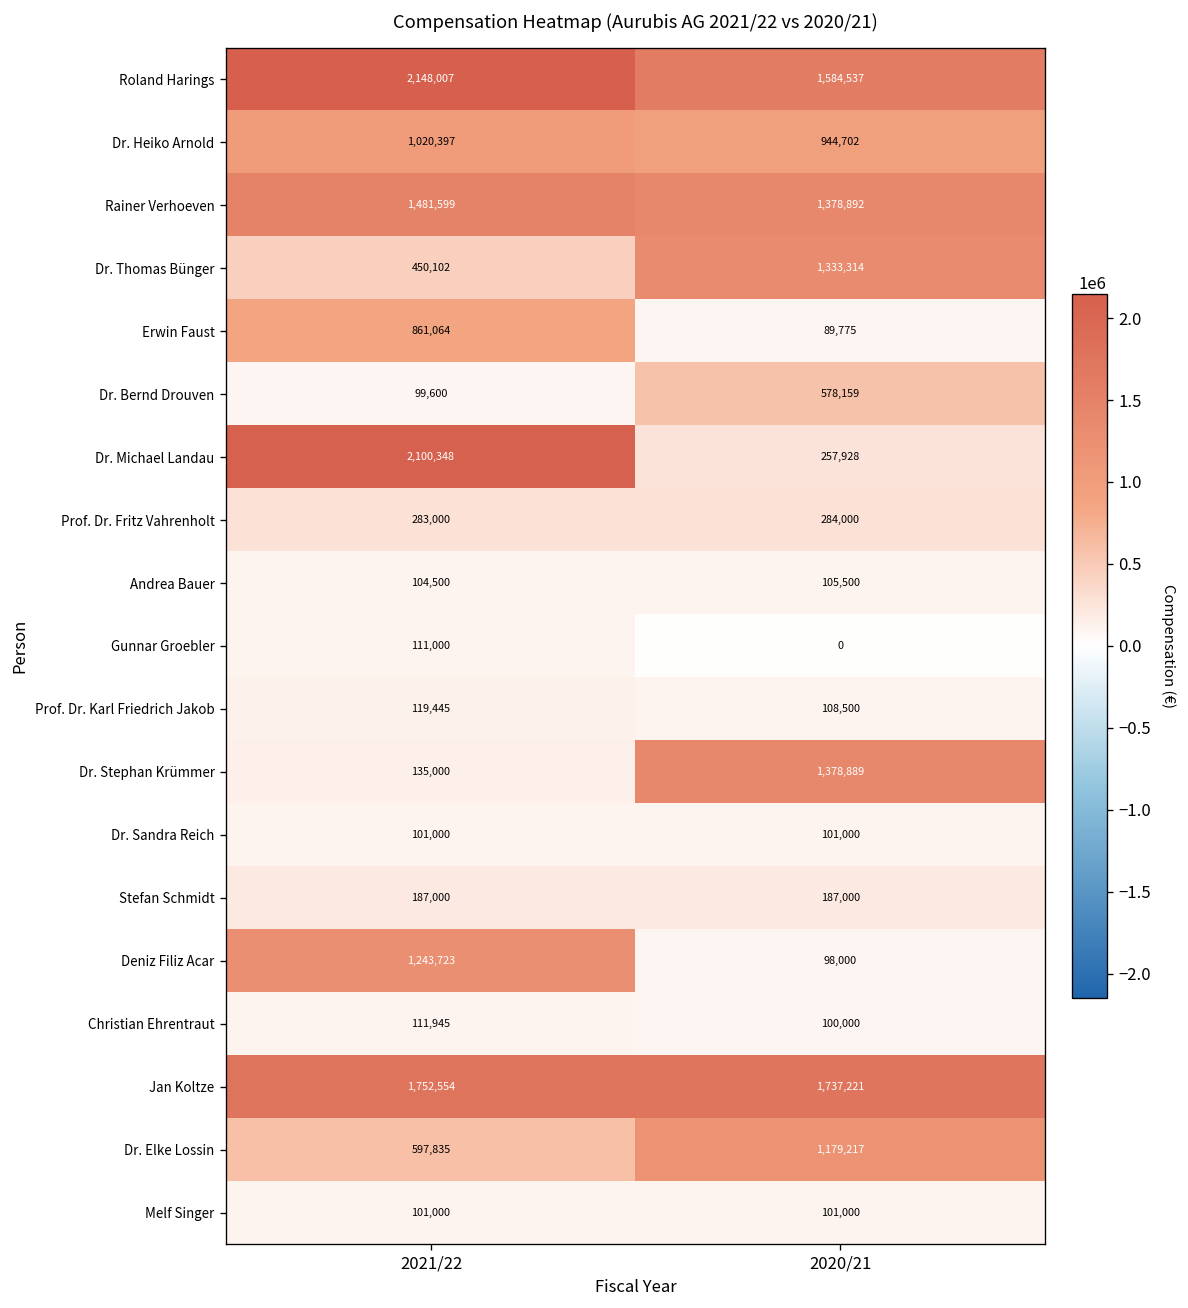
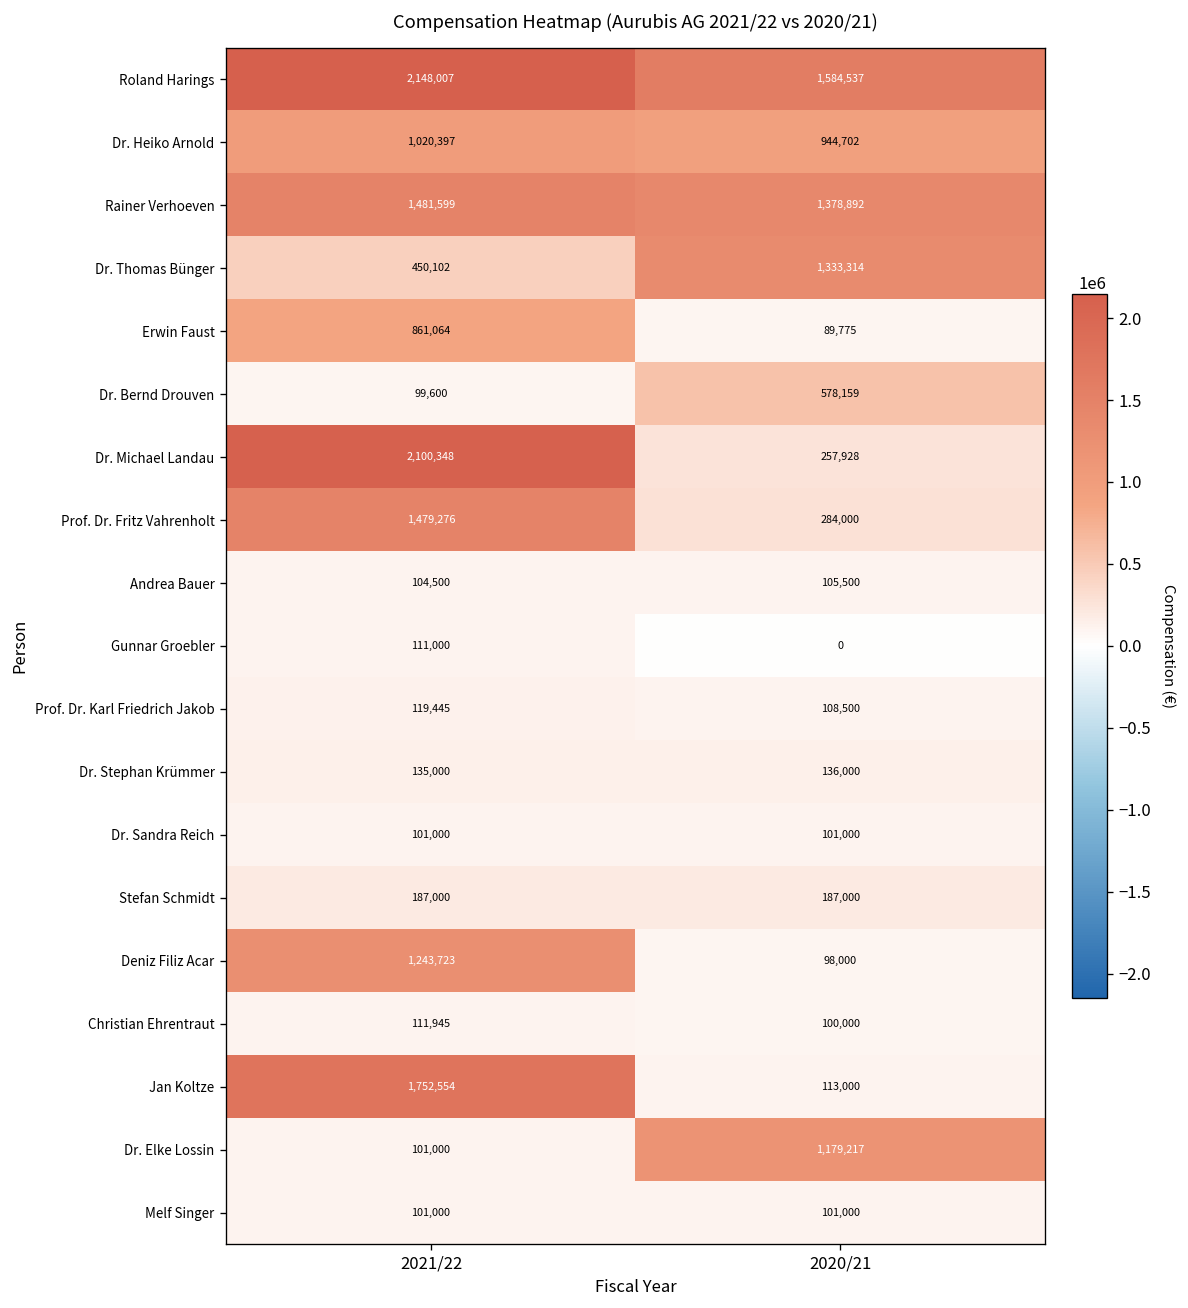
Prof. Dr. Fritz Vahrenholt, 2021/22: 283,000 -> 1,479,276
Dr. Stephan Krümmer, 2020/21: 1,378,889 -> 136,000
Jan Koltze, 2020/21: 1,737,221 -> 113,000
Dr. Elke Lossin, 2021/22: 597,835 -> 101,000
